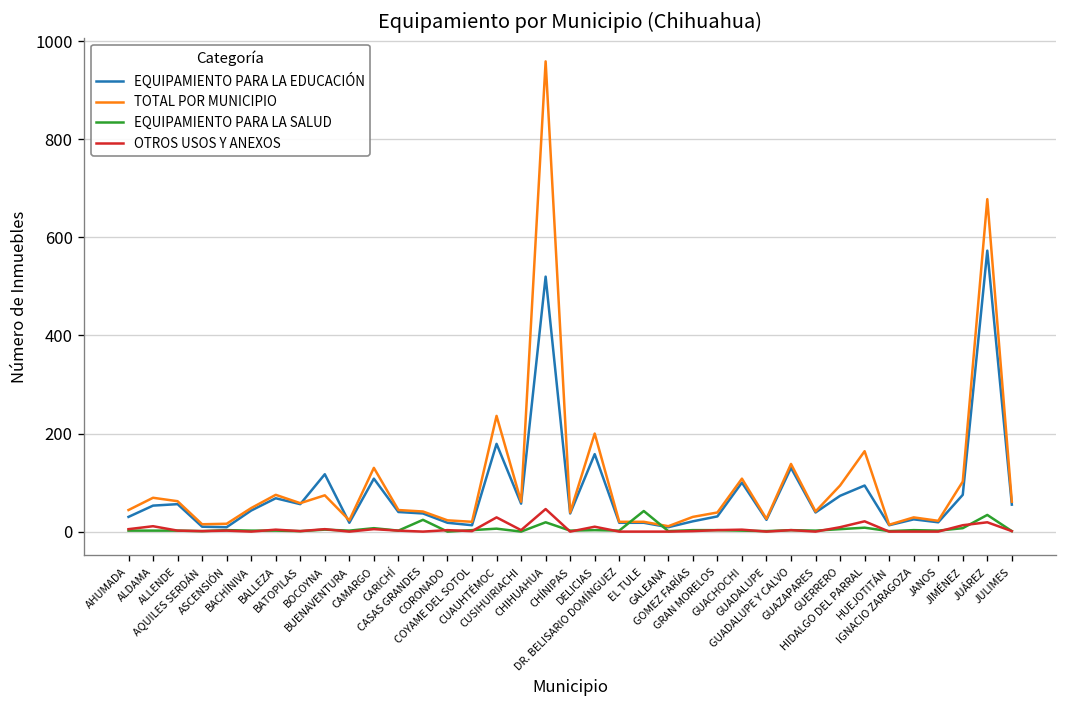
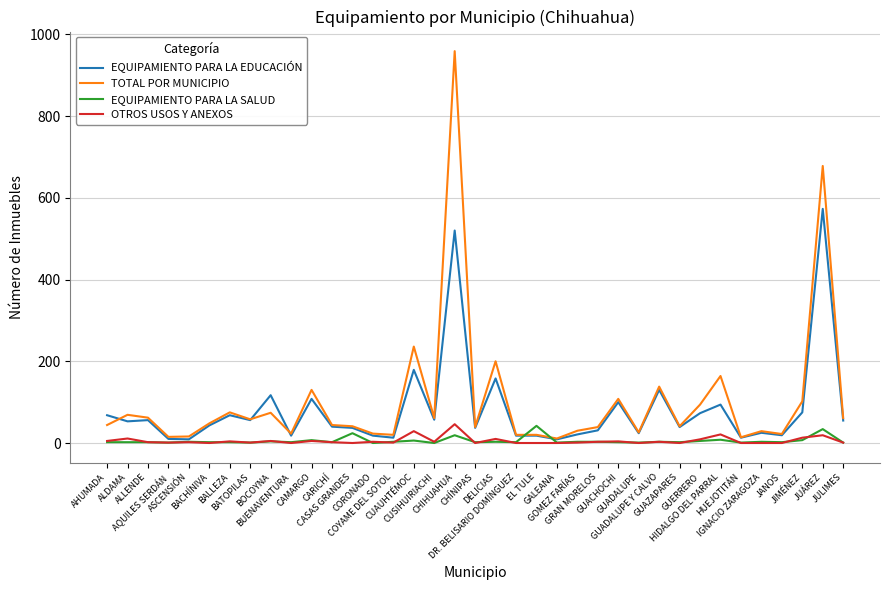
EQUIPAMIENTO PARA LA EDUCACIÓN, AHUMADA: 30 -> 70
